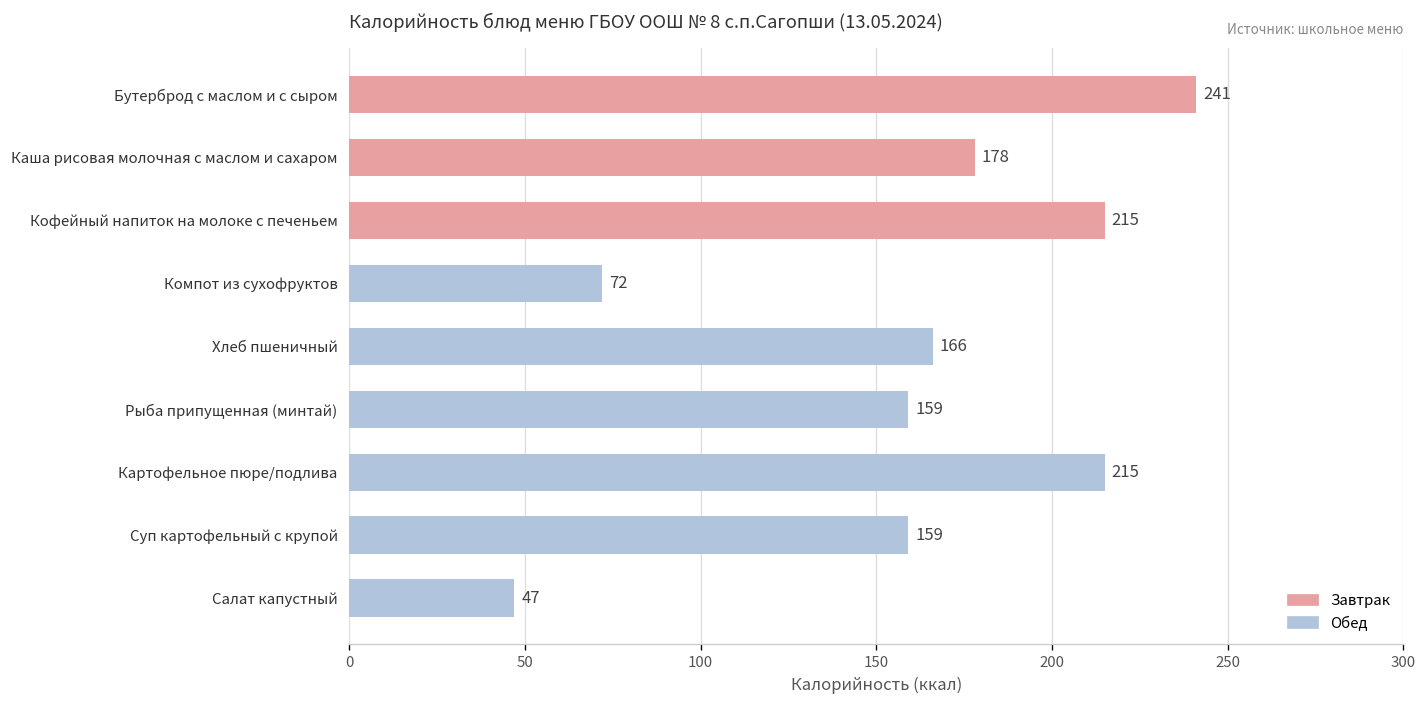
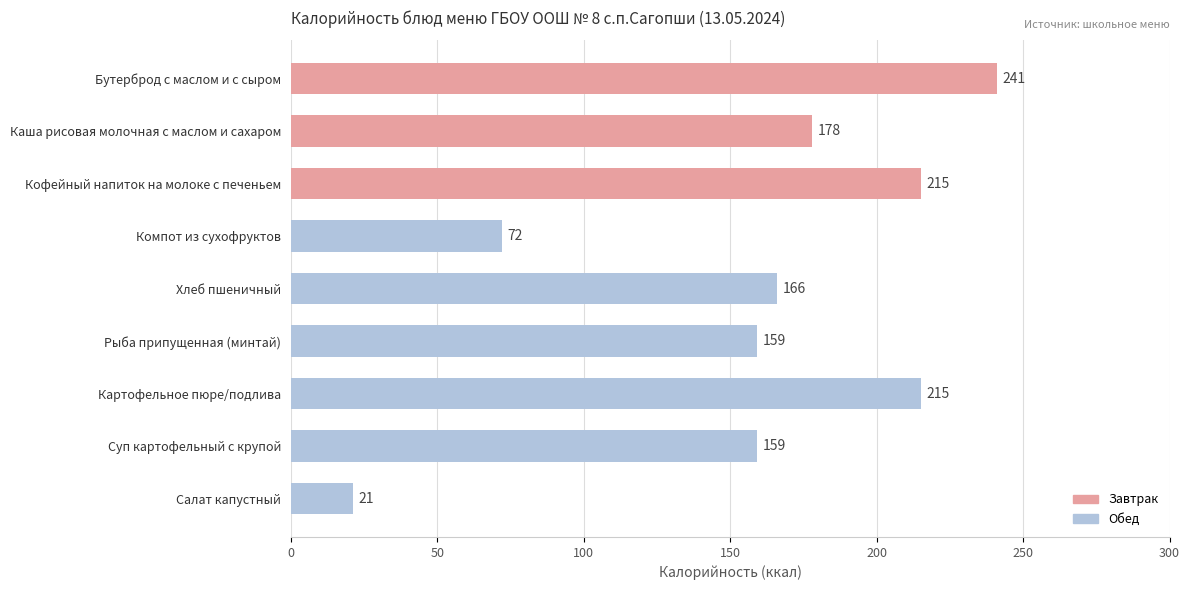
Салат капустный: 47 -> 21
